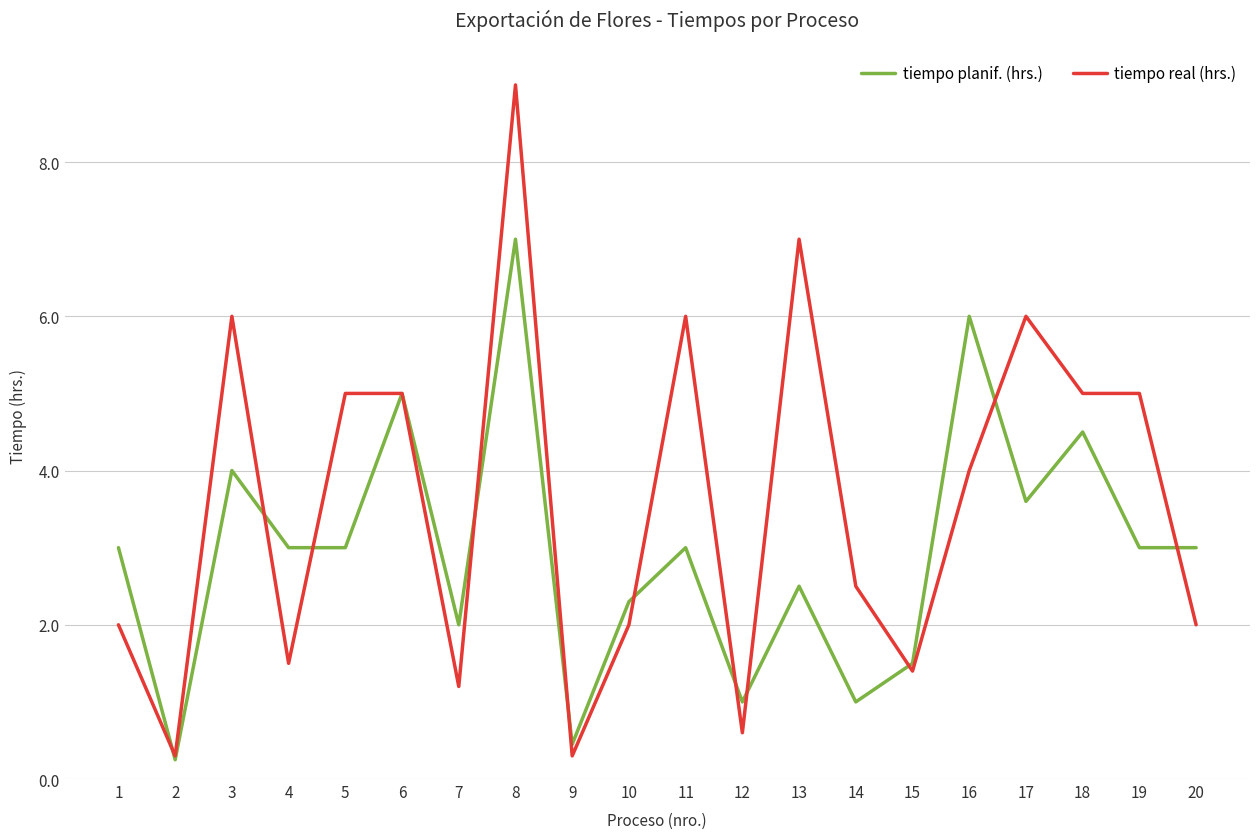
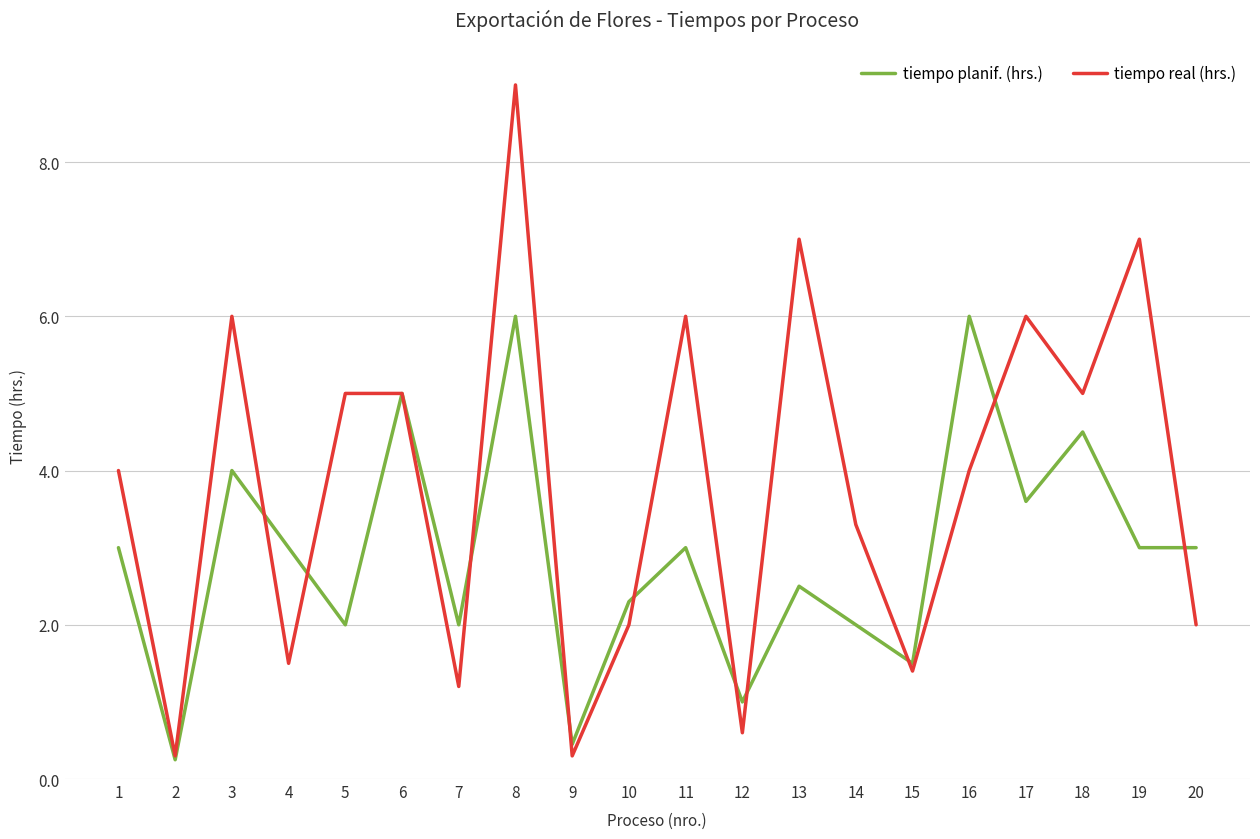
tiempo real (hrs.), 1: 2 -> 4
tiempo planif. (hrs.), 5: 3 -> 2
tiempo planif. (hrs.), 8: 7 -> 6
tiempo planif. (hrs.), 14: 1 -> 2
tiempo real (hrs.), 14: 2.5 -> 3.3
tiempo real (hrs.), 19: 5 -> 7
